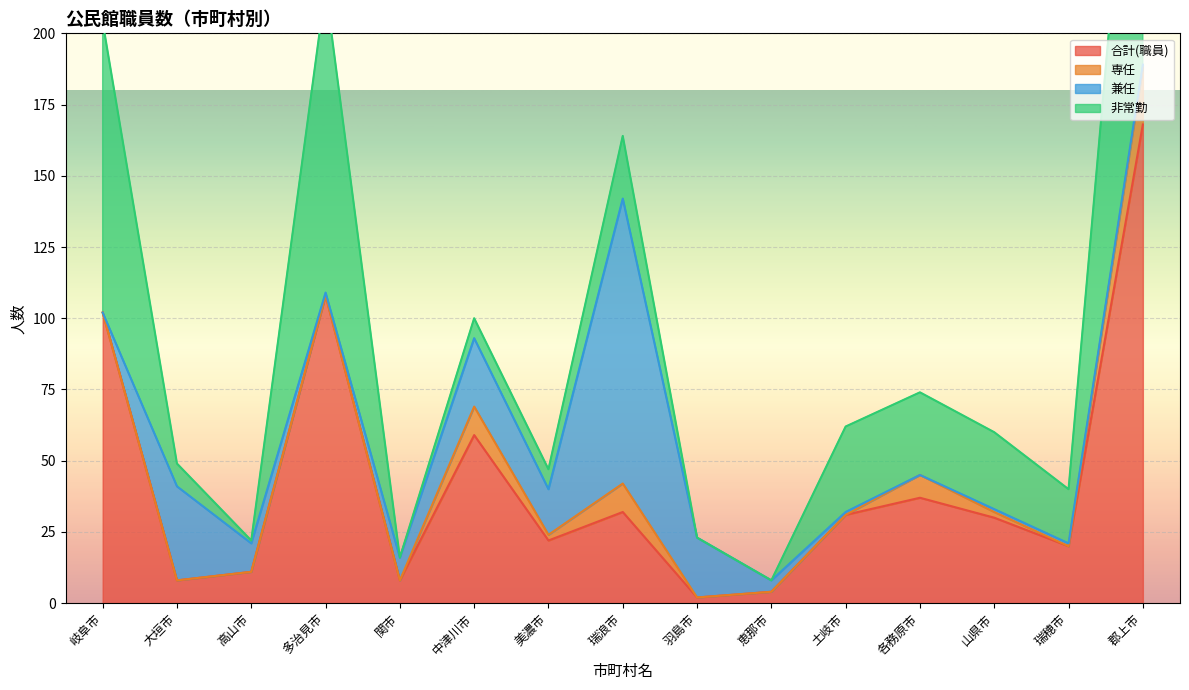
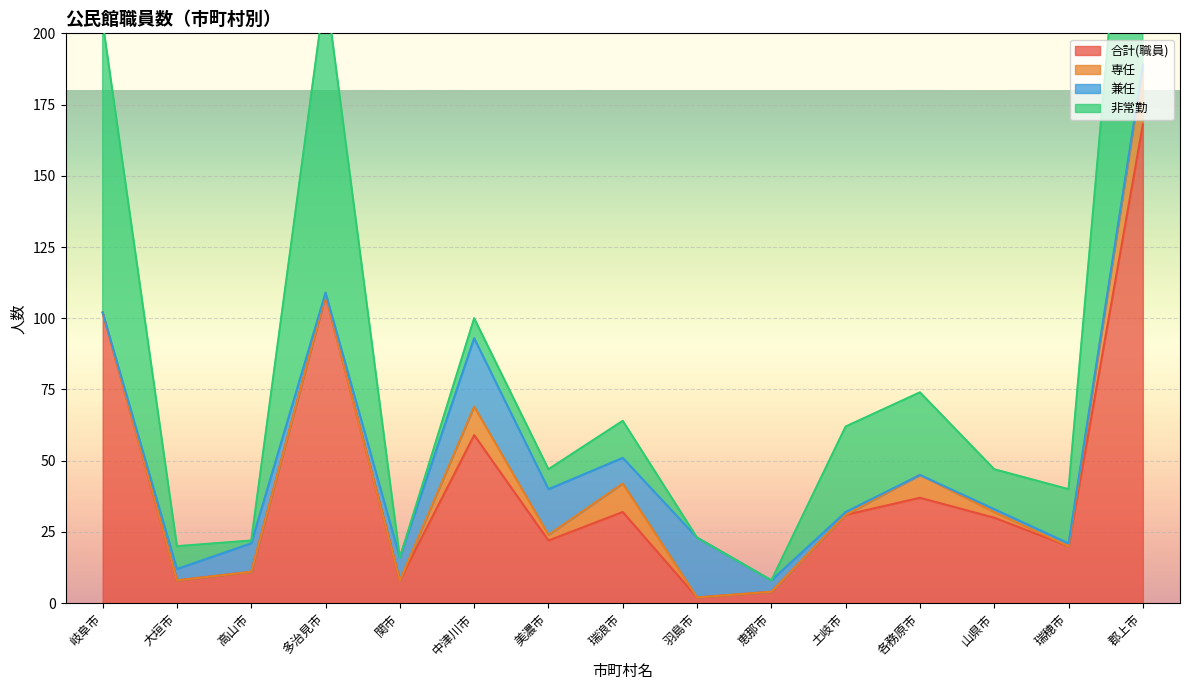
兼任, 大垣市: 33 -> 4
兼任, 瑞浪市: 100 -> 9
非常勤, 瑞浪市: 22 -> 13
非常勤, 山県市: 27 -> 14
